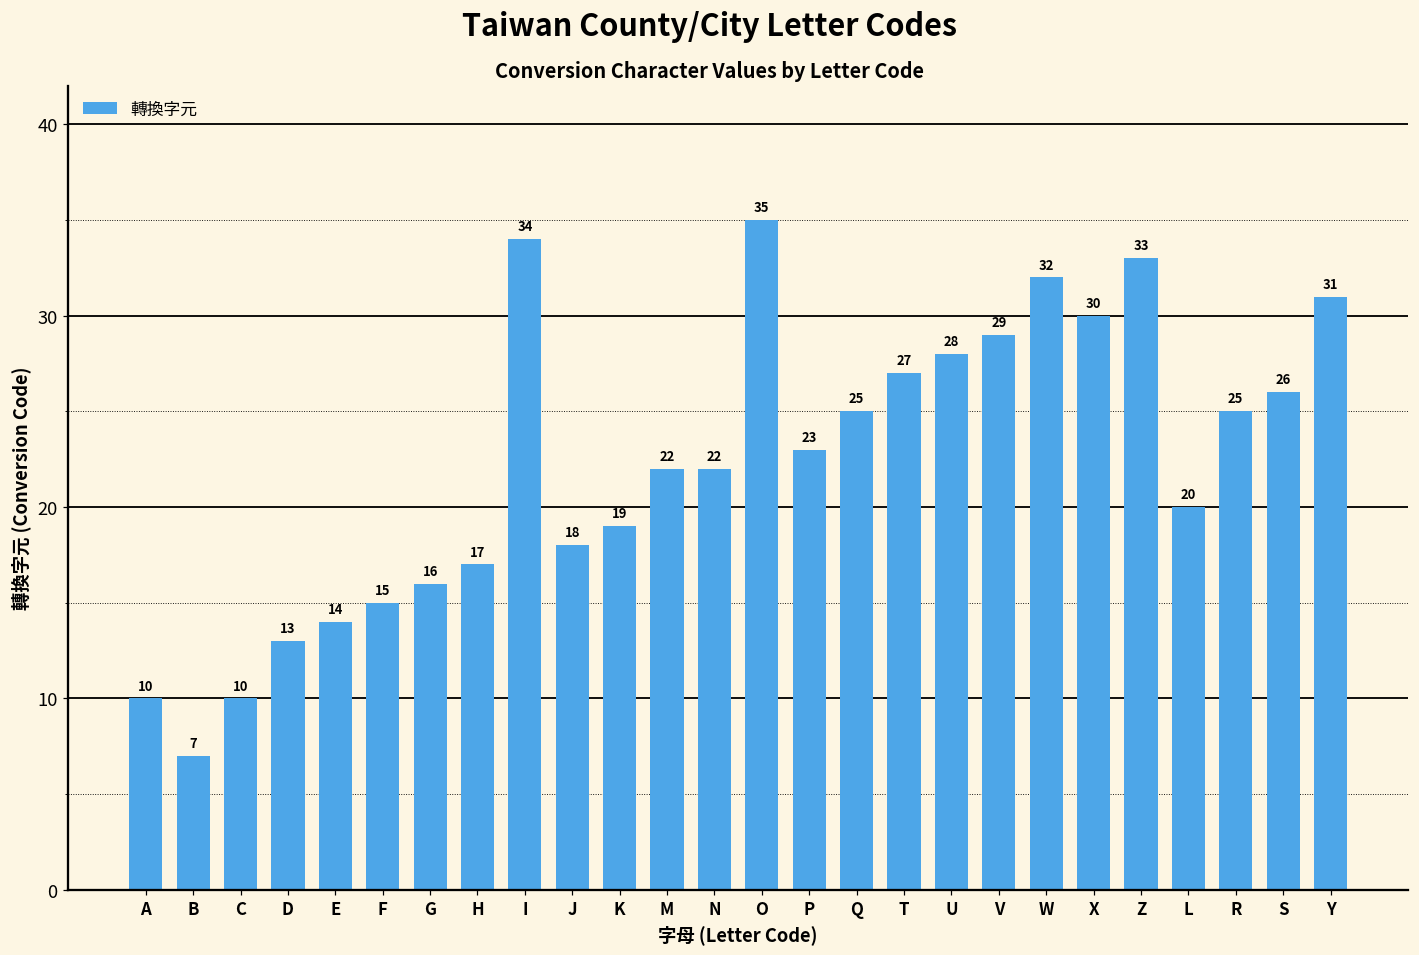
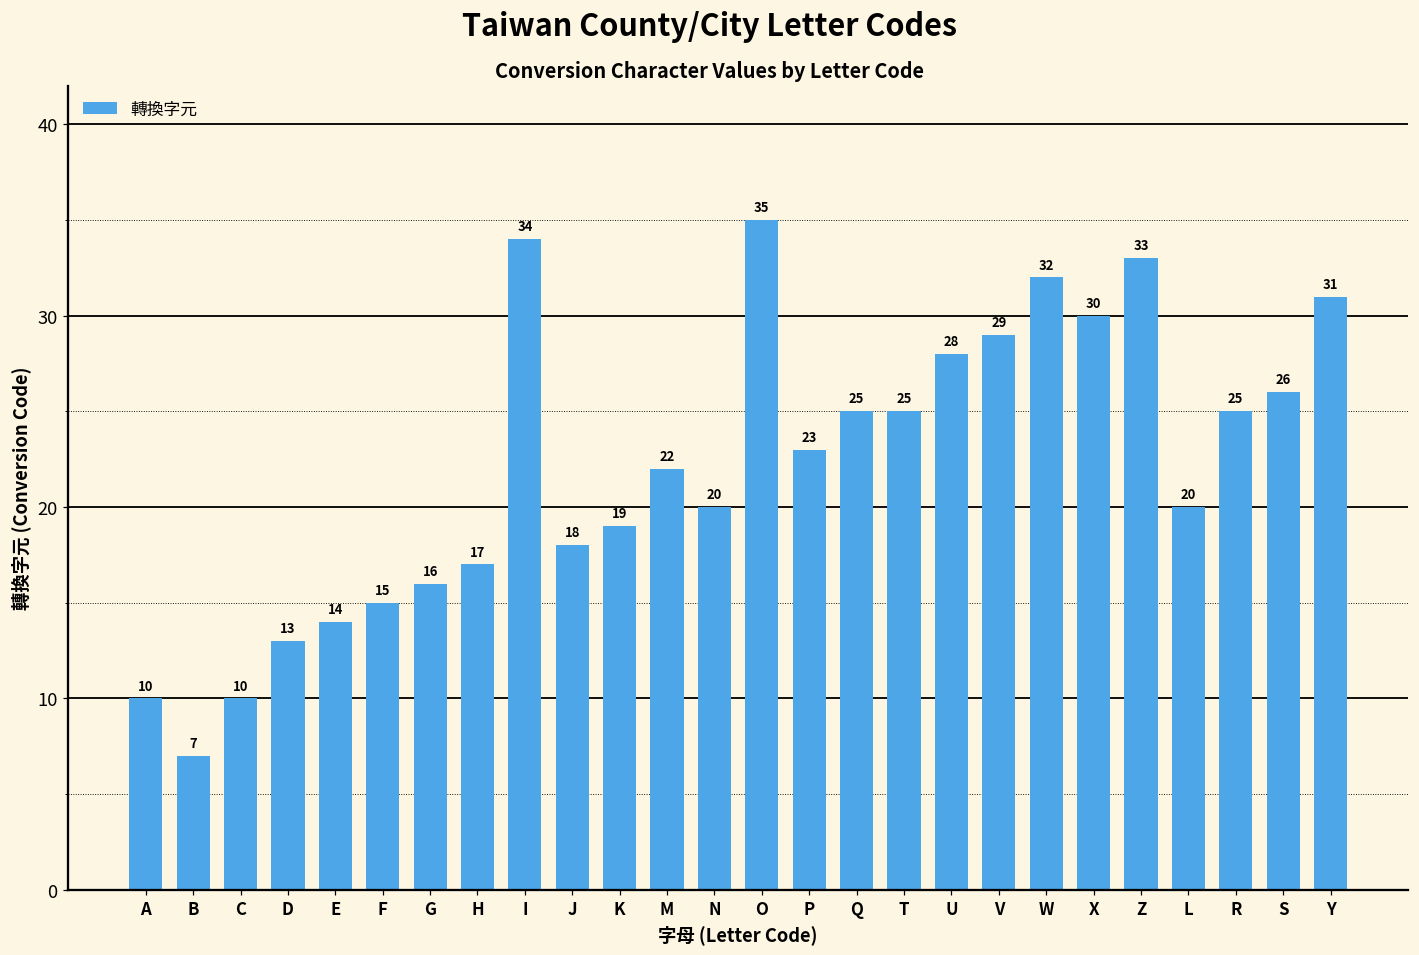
N: 22 -> 20
T: 27 -> 25
